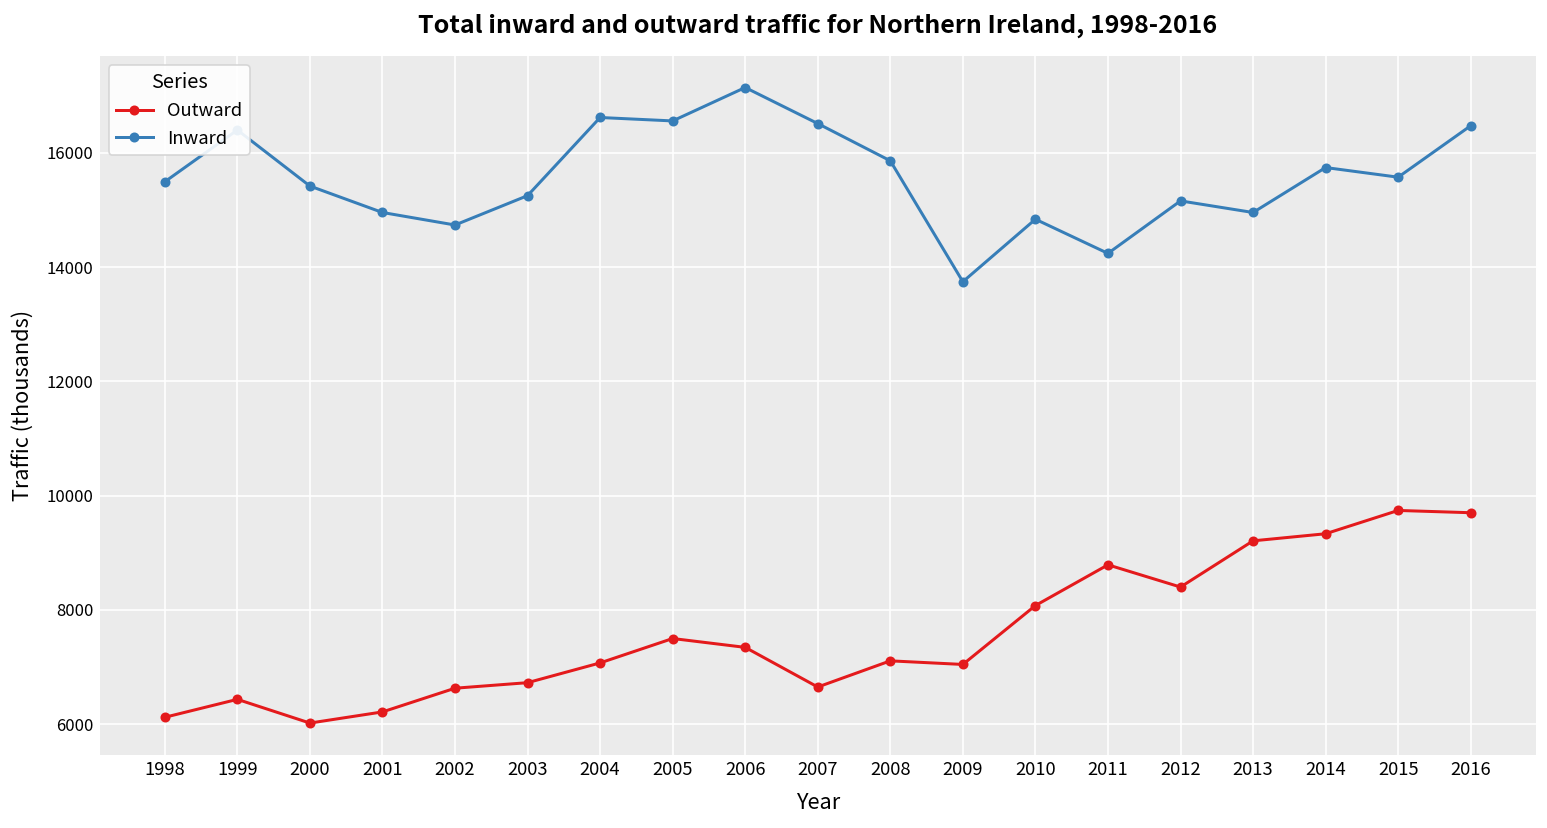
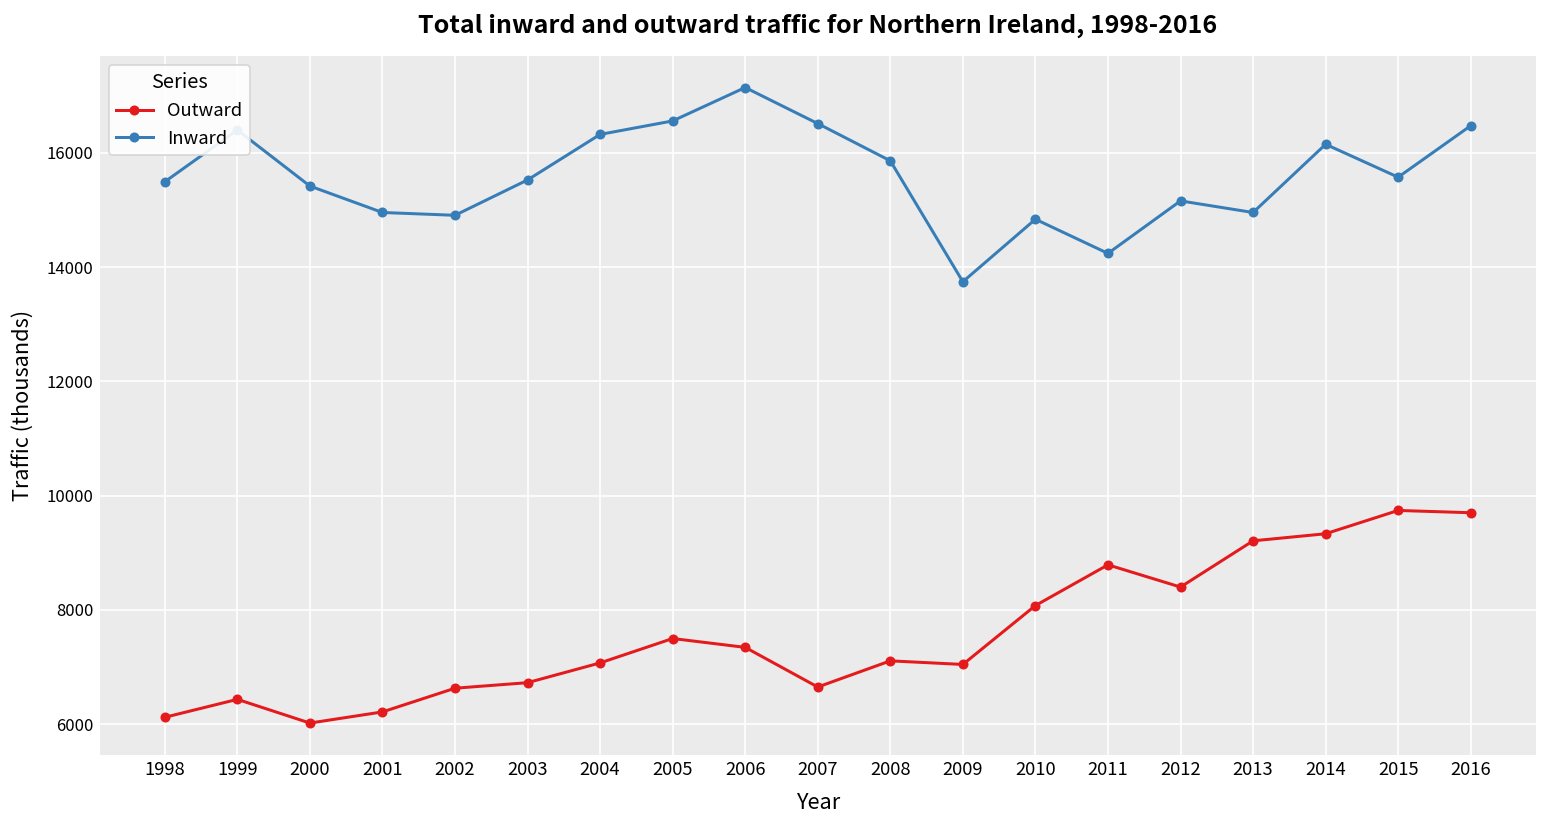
Inward, 2002: 14700 -> 14900
Inward, 2003: 15300 -> 15500
Inward, 2004: 16600 -> 16300
Inward, 2014: 15700 -> 16100
